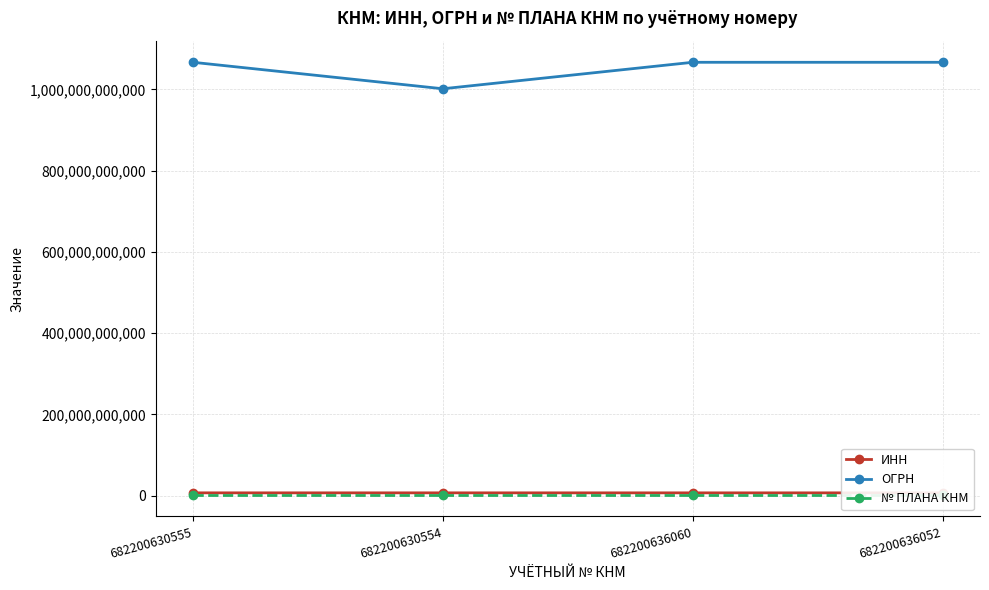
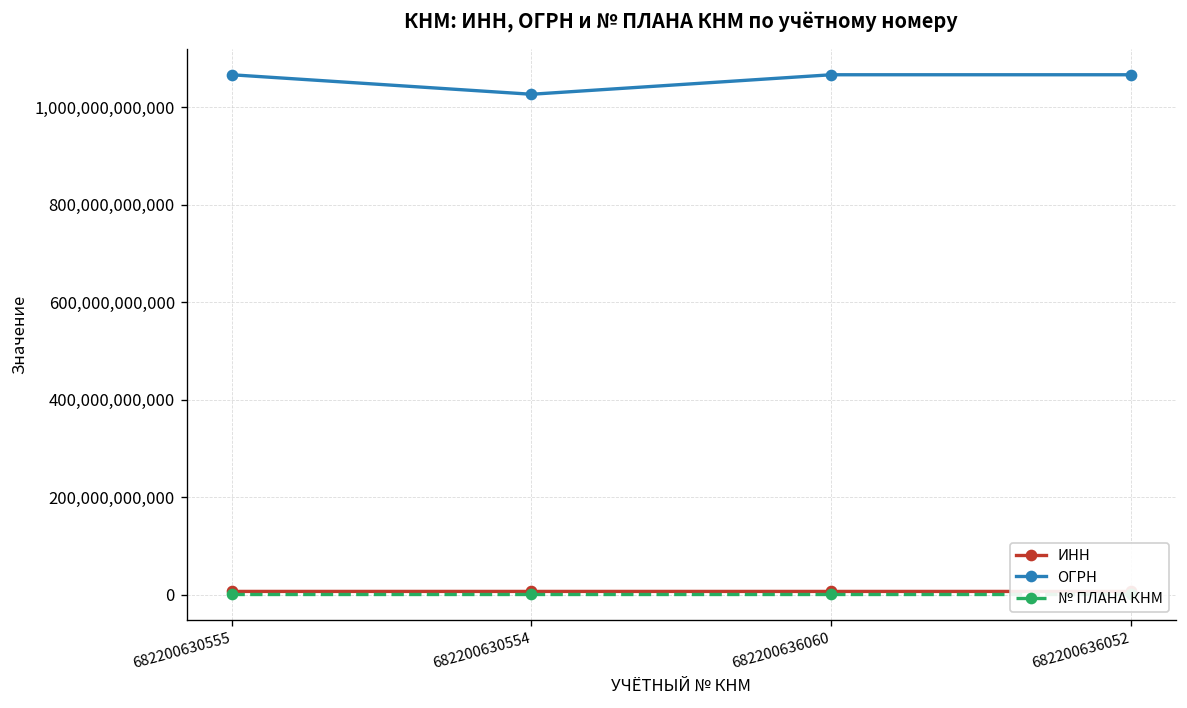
ОГРН, 682200630554: 1,000,000,000,000 -> 1,030,000,000,000
